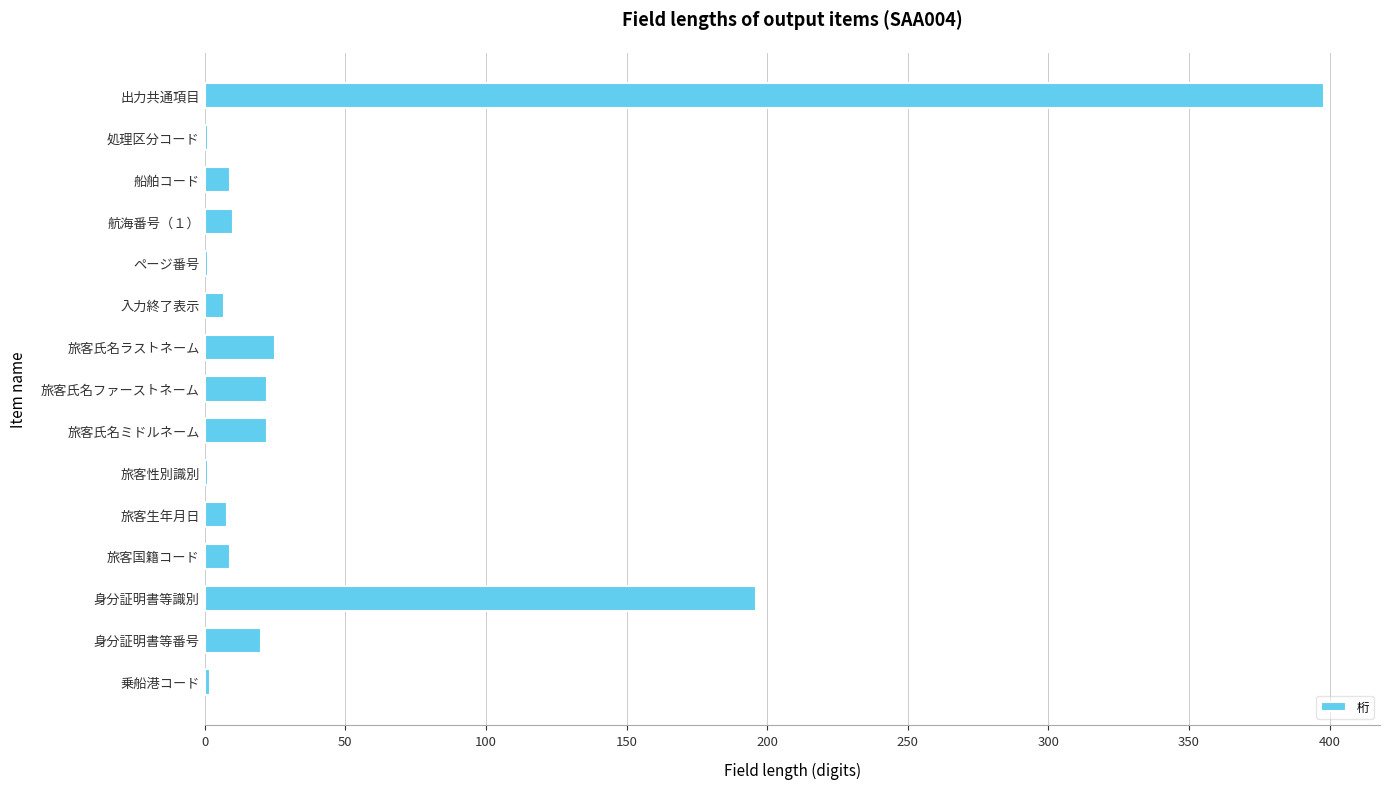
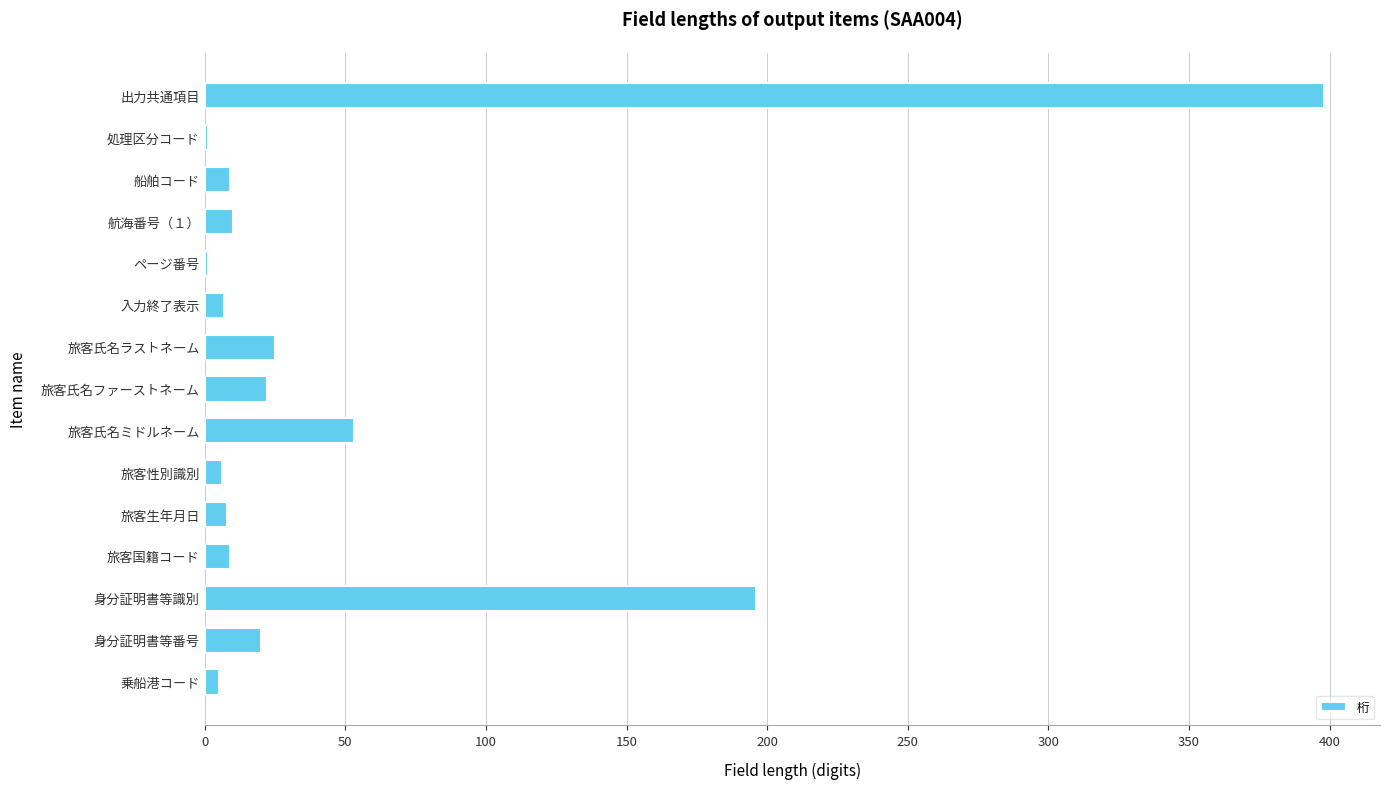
旅客氏名ミドルネーム: 22 -> 53
旅客性別識別: 1 -> 6
乗船港コード: 2 -> 5
